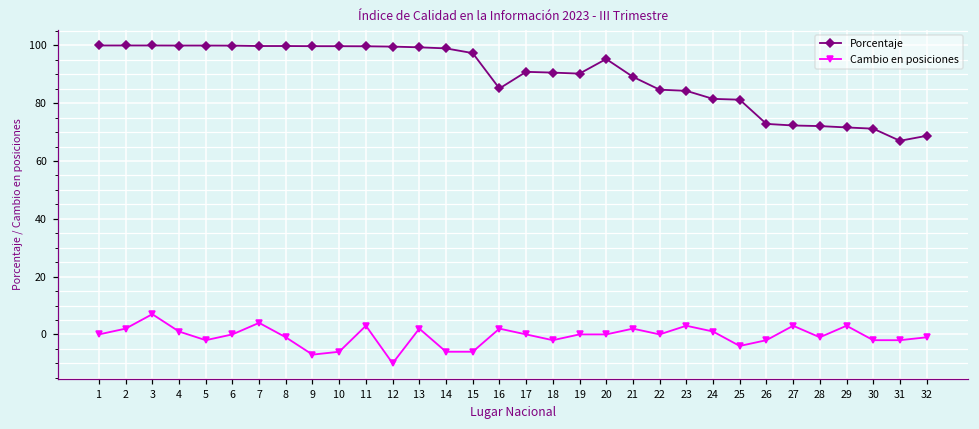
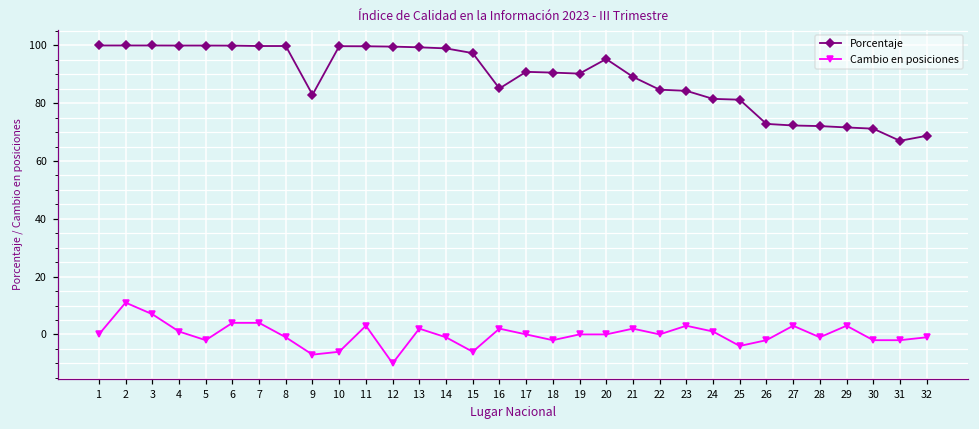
Cambio en posiciones, 2: 2 -> 11
Cambio en posiciones, 6: 0 -> 4
Porcentaje, 9: 100 -> 83
Cambio en posiciones, 14: -6 -> -1
